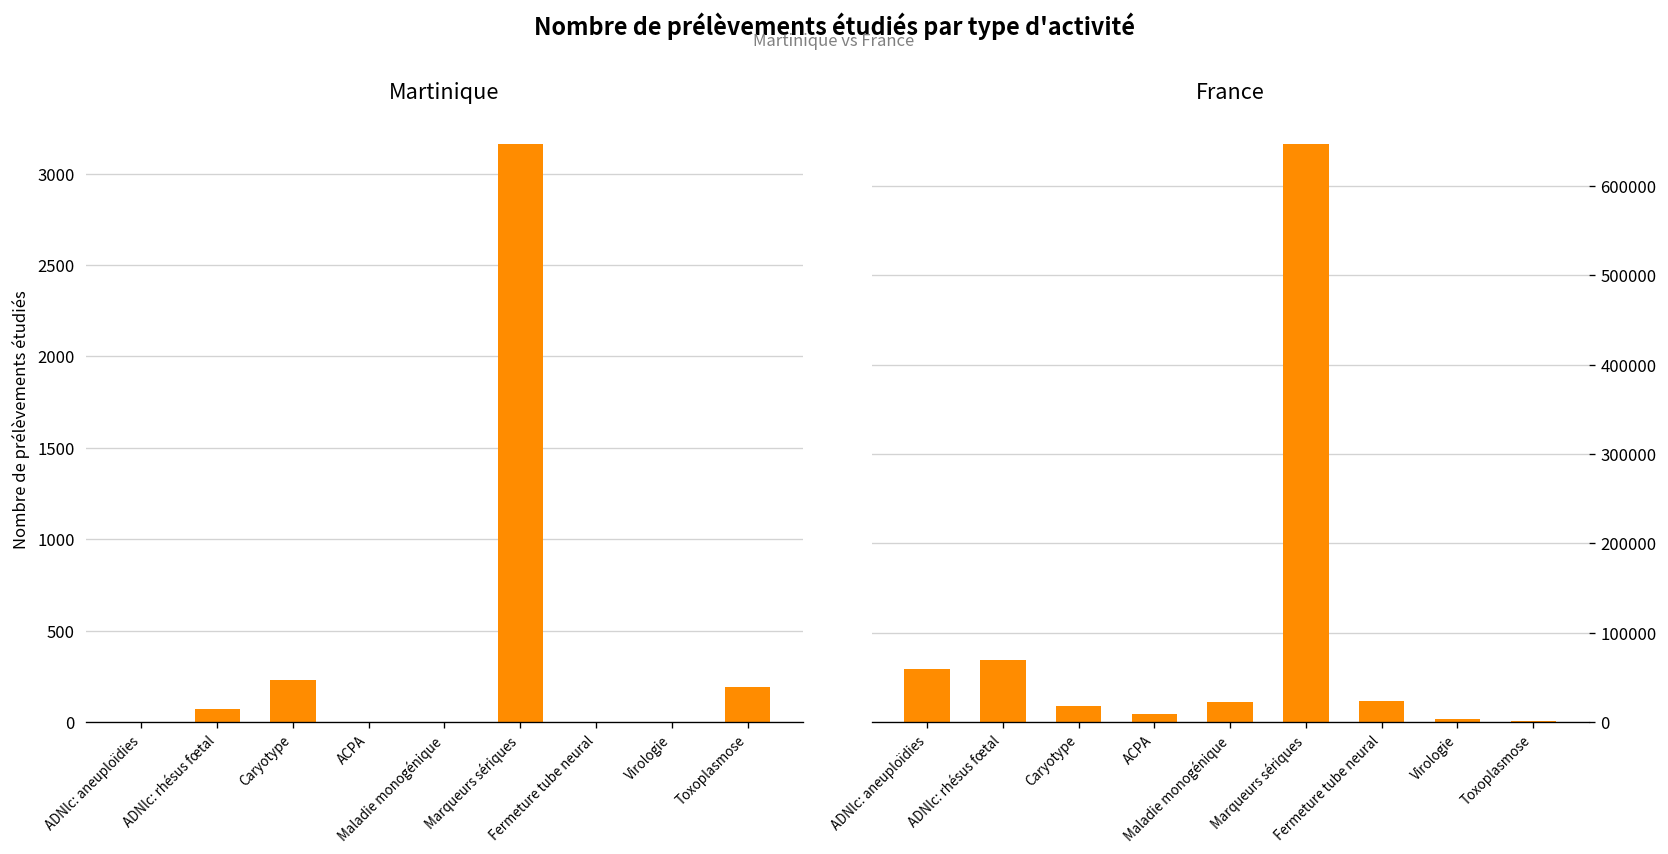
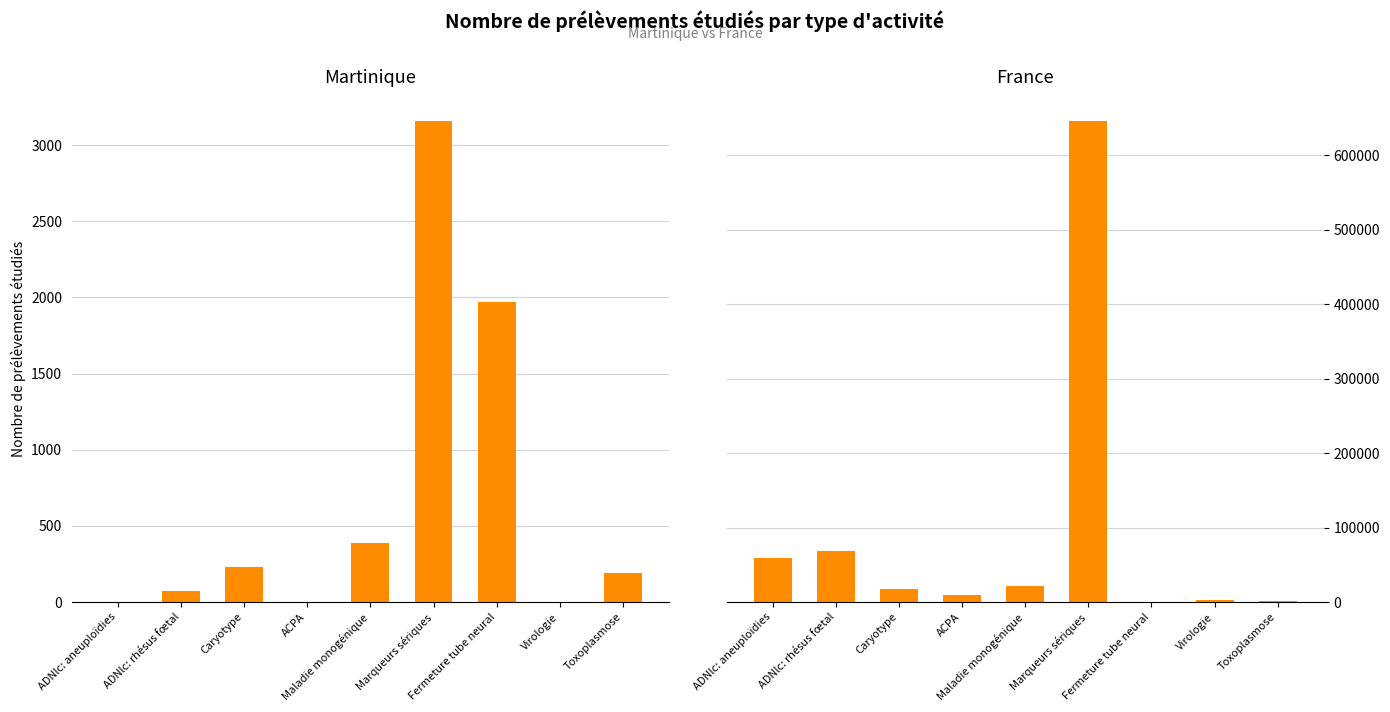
Martinique, Maladie monogénique: 0 -> 390
Martinique, Fermeture tube neural: 0 -> 1970
France, Fermeture tube neural: 20000 -> 0
